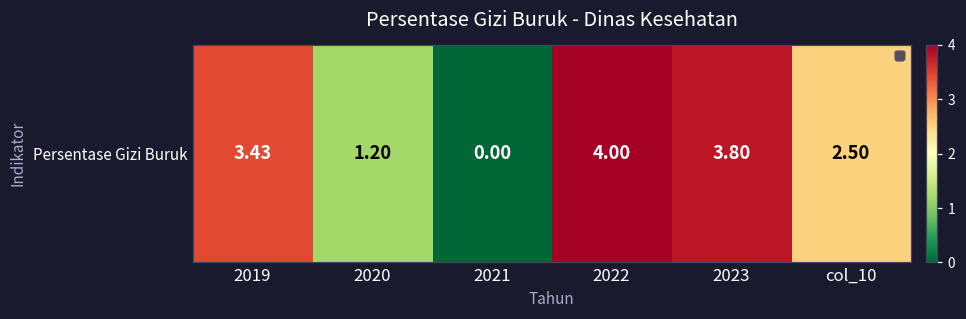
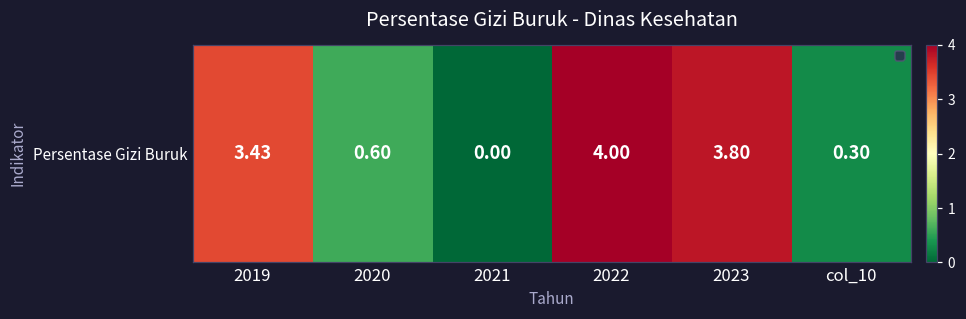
Persentase Gizi Buruk, 2020: 1.20 -> 0.60
Persentase Gizi Buruk, col_10: 2.50 -> 0.30
